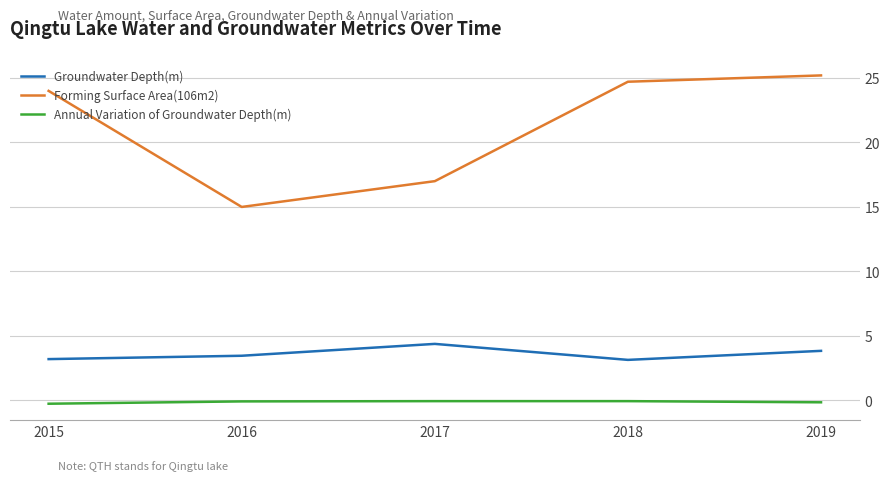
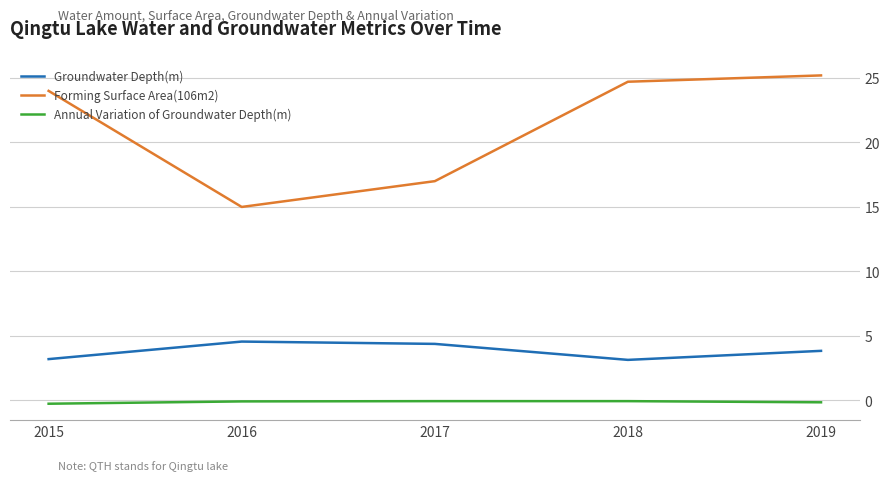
Groundwater Depth(m), 2016: 3.5 -> 4.6
